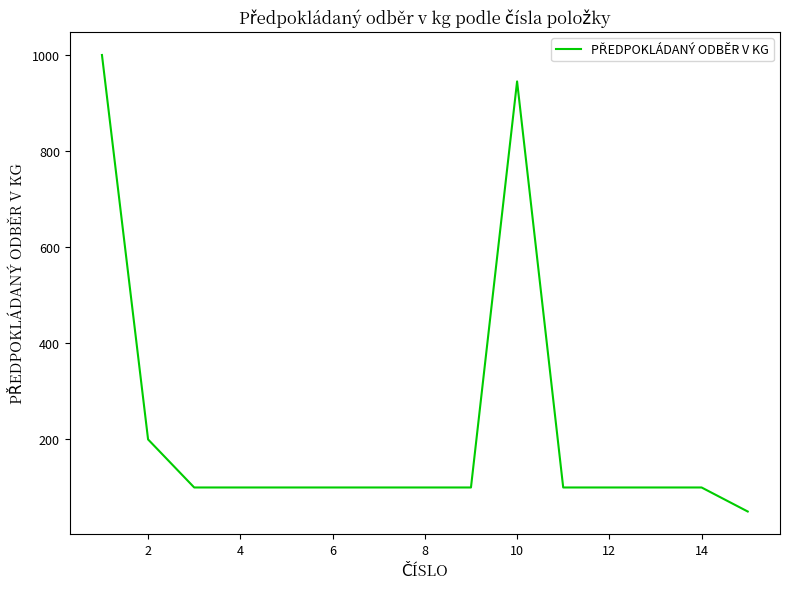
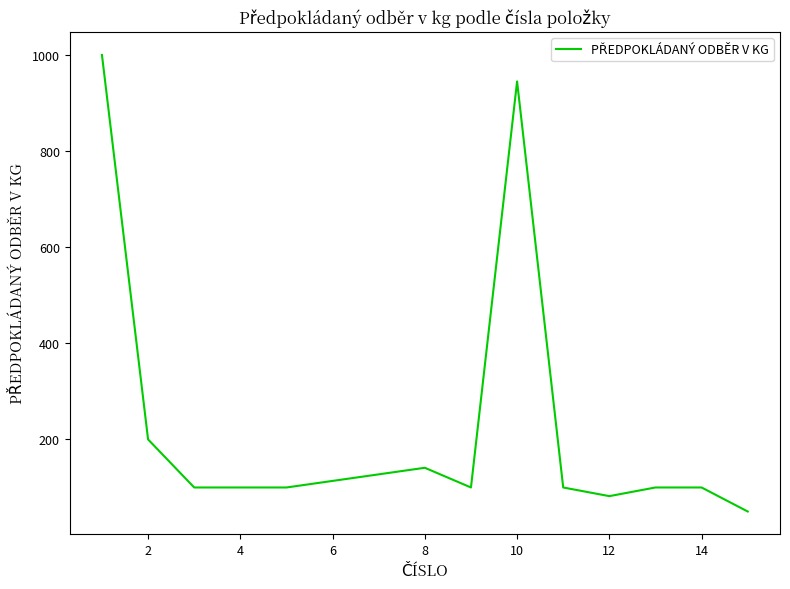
8: 100 -> 140
12: 100 -> 80
